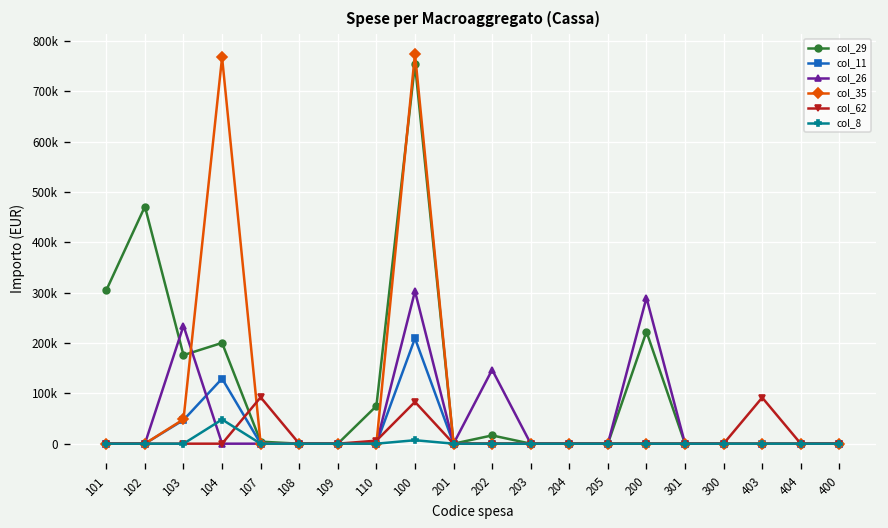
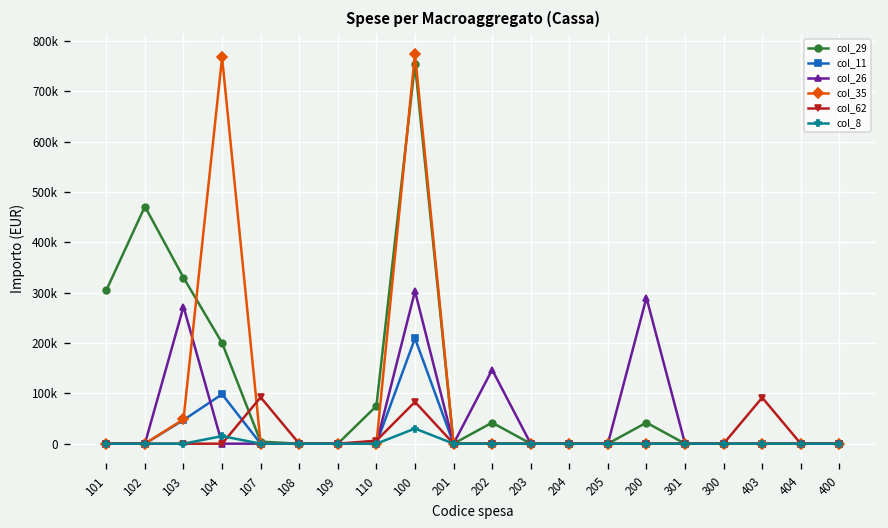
col_29, 103: 180000 -> 330000
col_26, 103: 230000 -> 270000
col_11, 104: 130000 -> 100000
col_8, 104: 50000 -> 20000
col_8, 100: 10000 -> 30000
col_29, 202: 20000 -> 40000
col_29, 200: 220000 -> 40000
